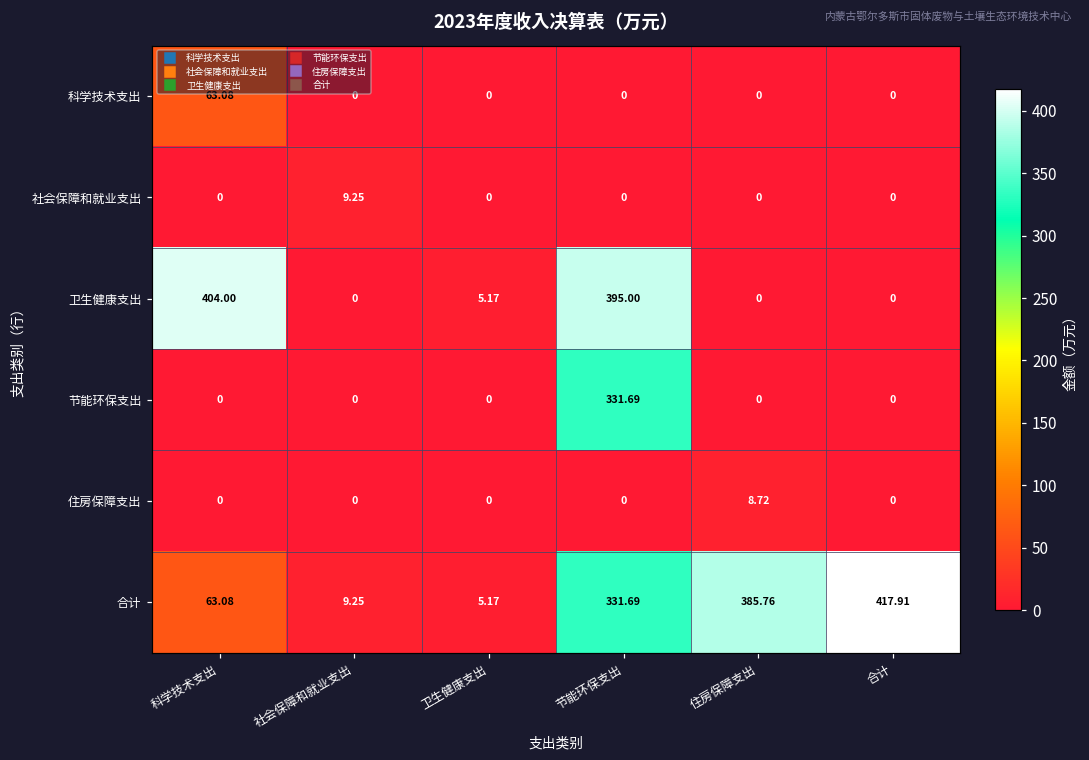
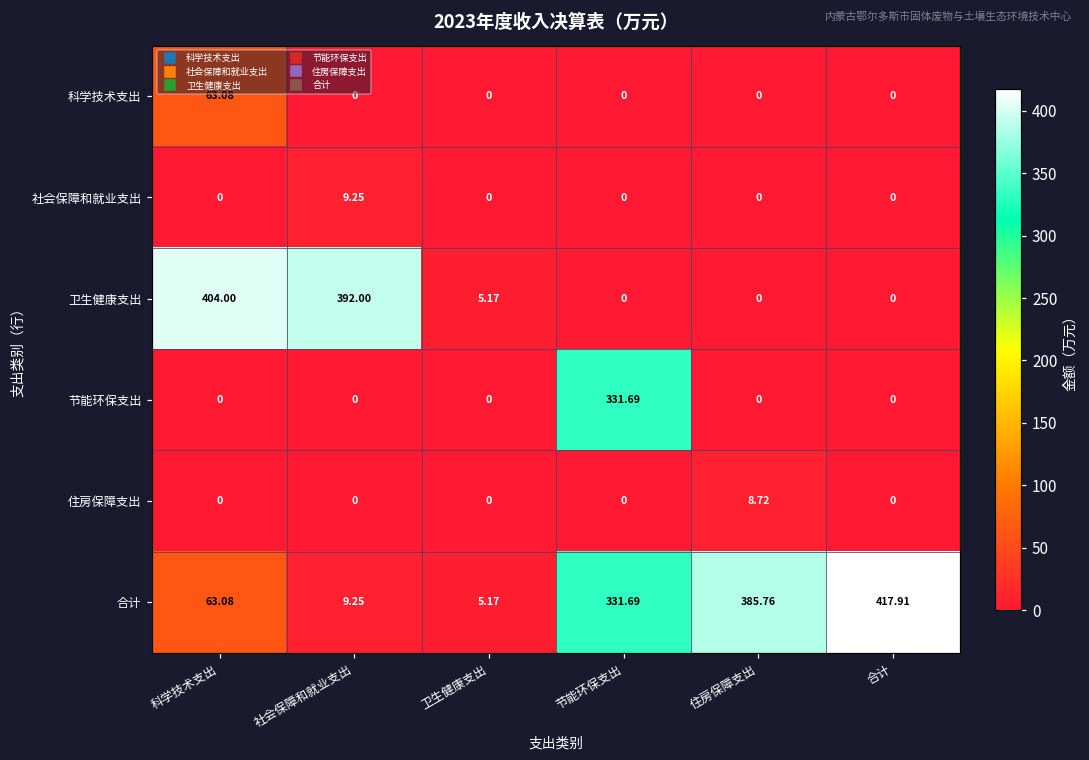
卫生健康支出, 社会保障和就业支出: 0 -> 392.00
卫生健康支出, 节能环保支出: 395.00 -> 0
